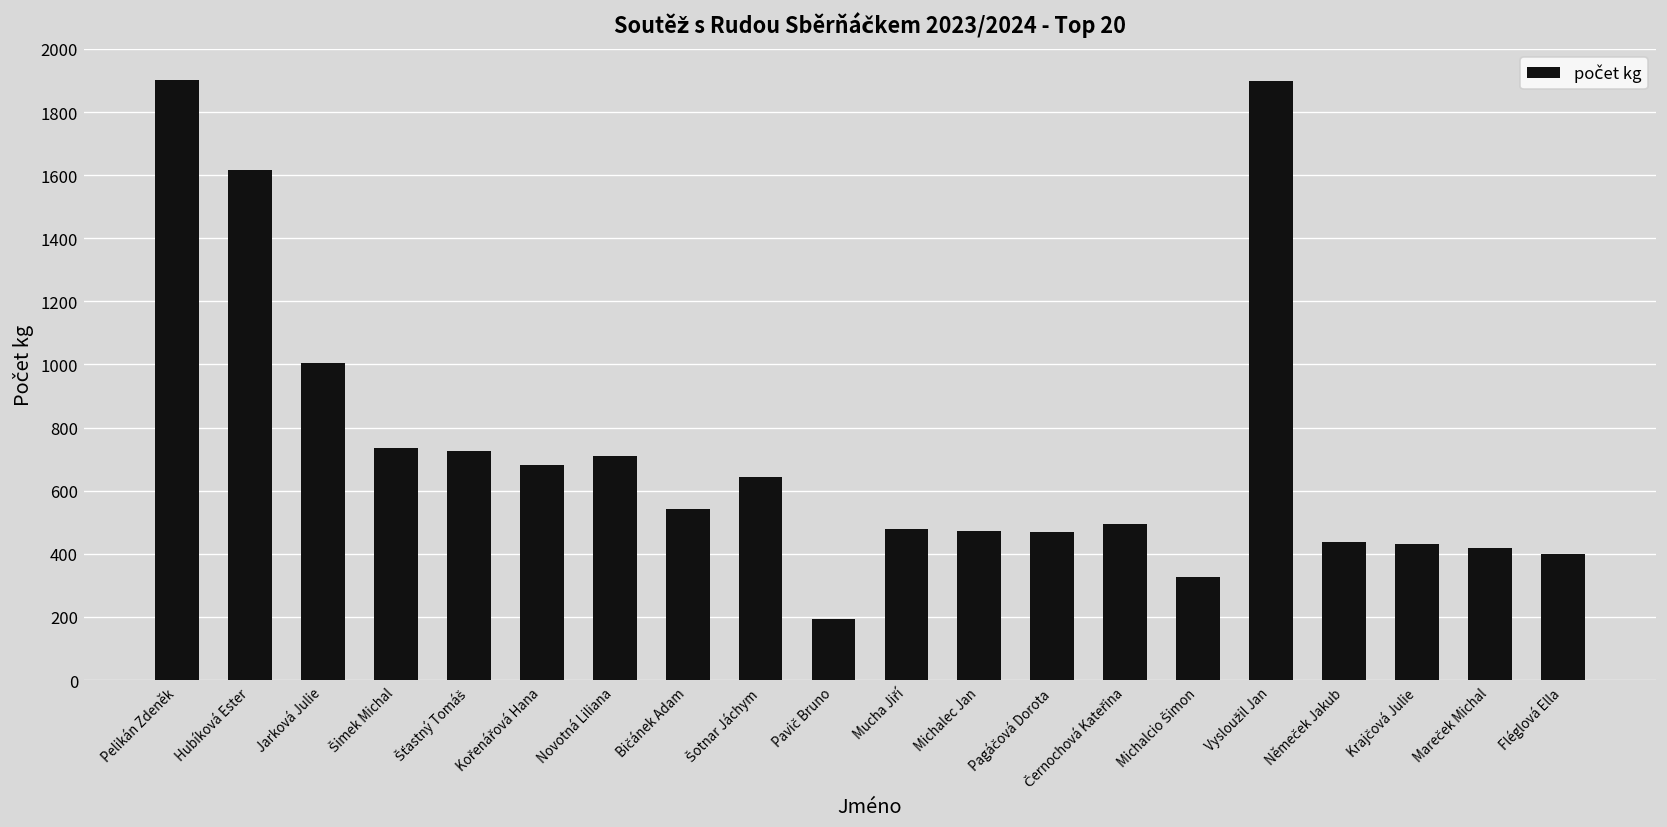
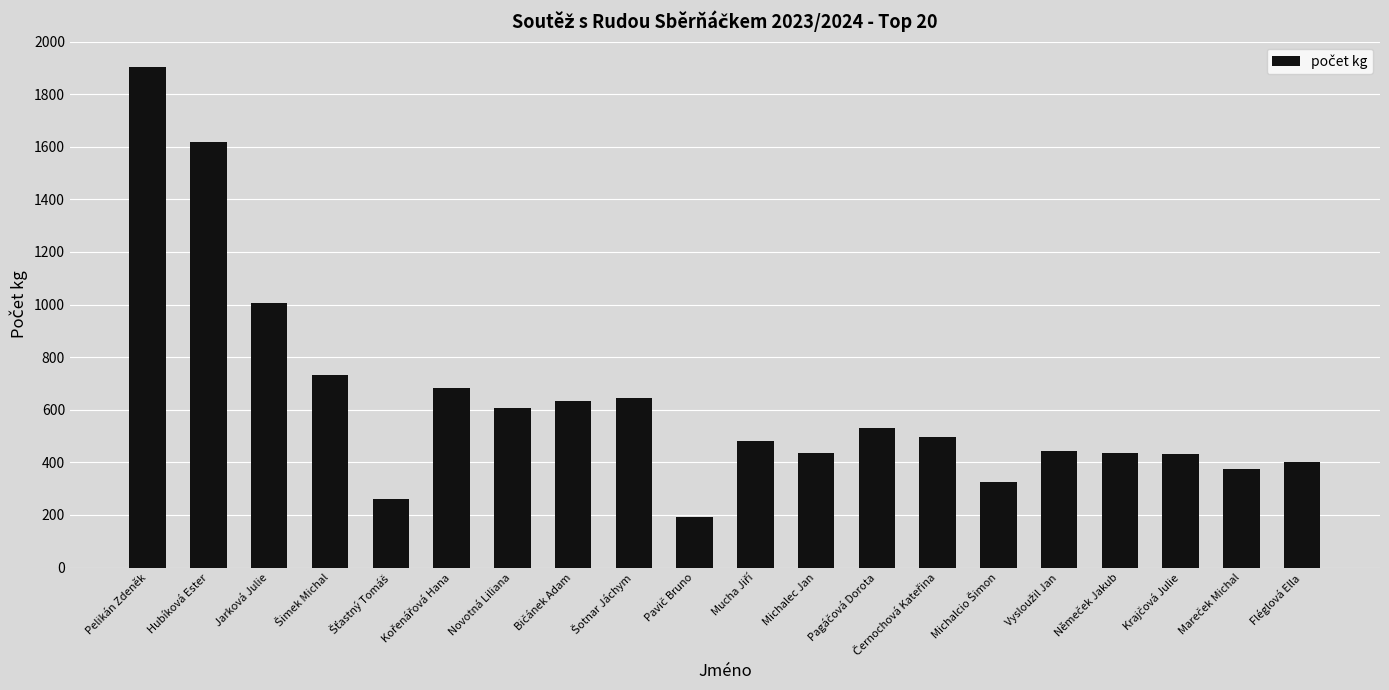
Šťastný Tomáš: 730 -> 260
Novotná Liliana: 710 -> 610
Bičánek Adam: 540 -> 630
Michalec Jan: 470 -> 440
Pagáčová Dorota: 470 -> 530
Vysloužil Jan: 1900 -> 440
Mareček Michal: 420 -> 370
